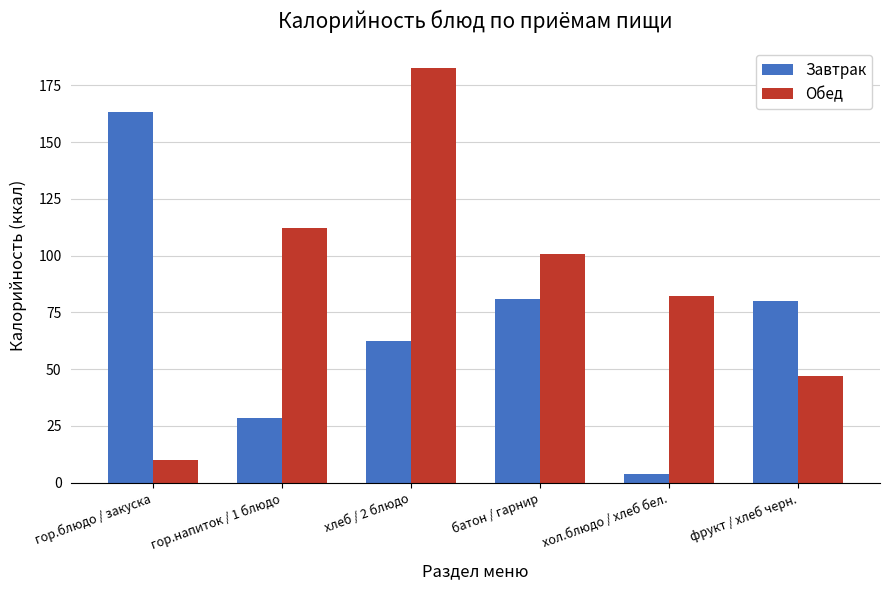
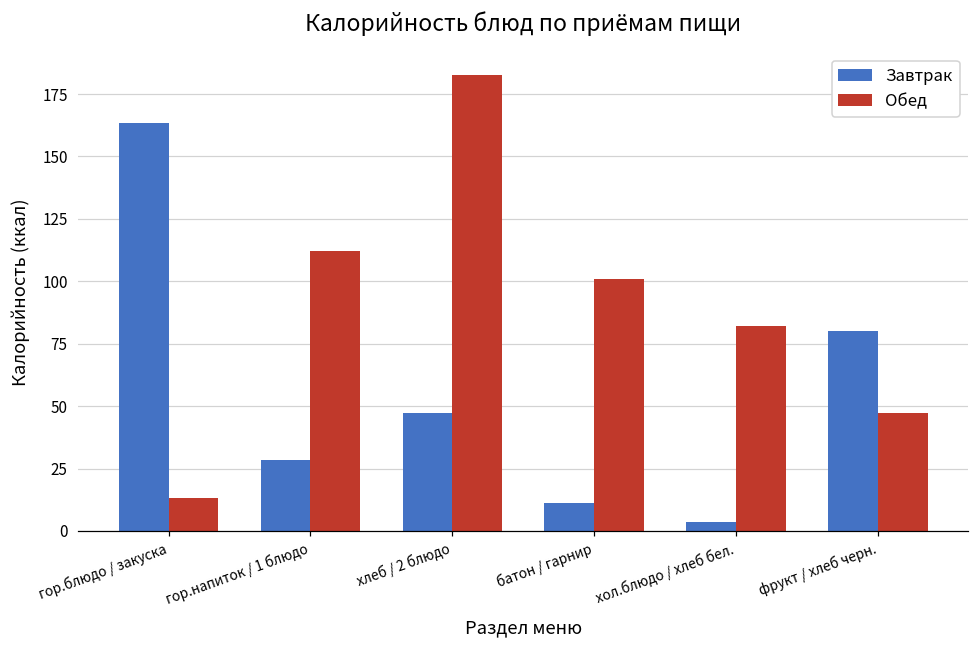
Обед, гор.блюдо / закуска: 10 -> 13
Завтрак, хлеб / 2 блюдо: 63 -> 47
Завтрак, батон / гарнир: 81 -> 11
